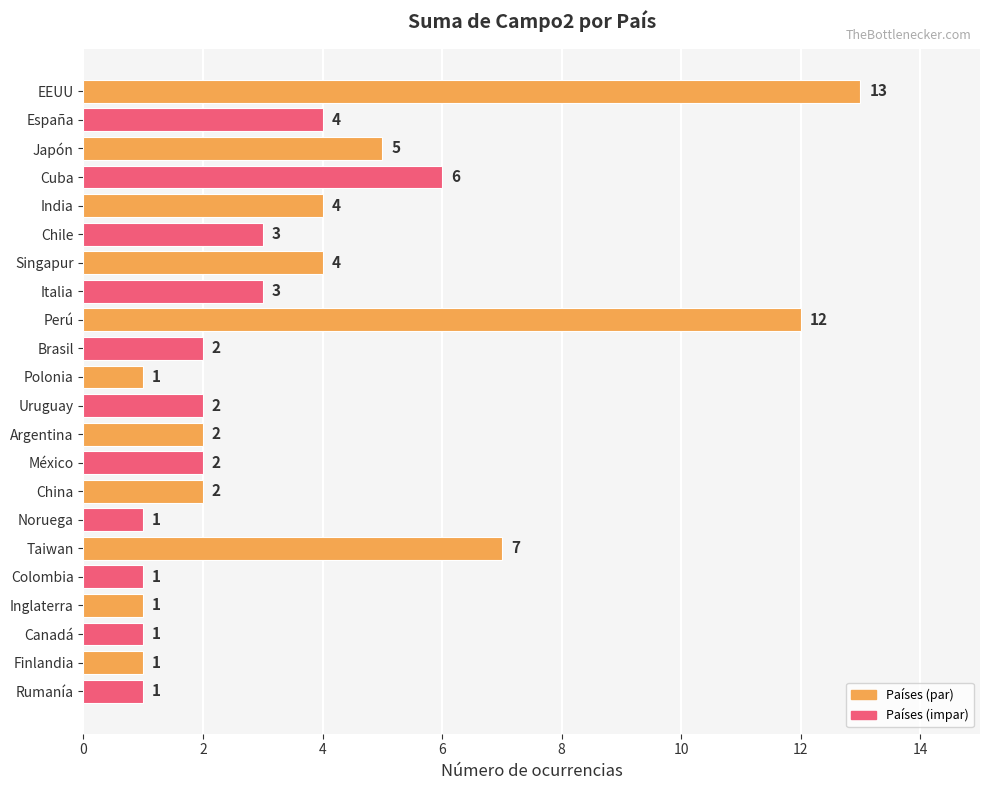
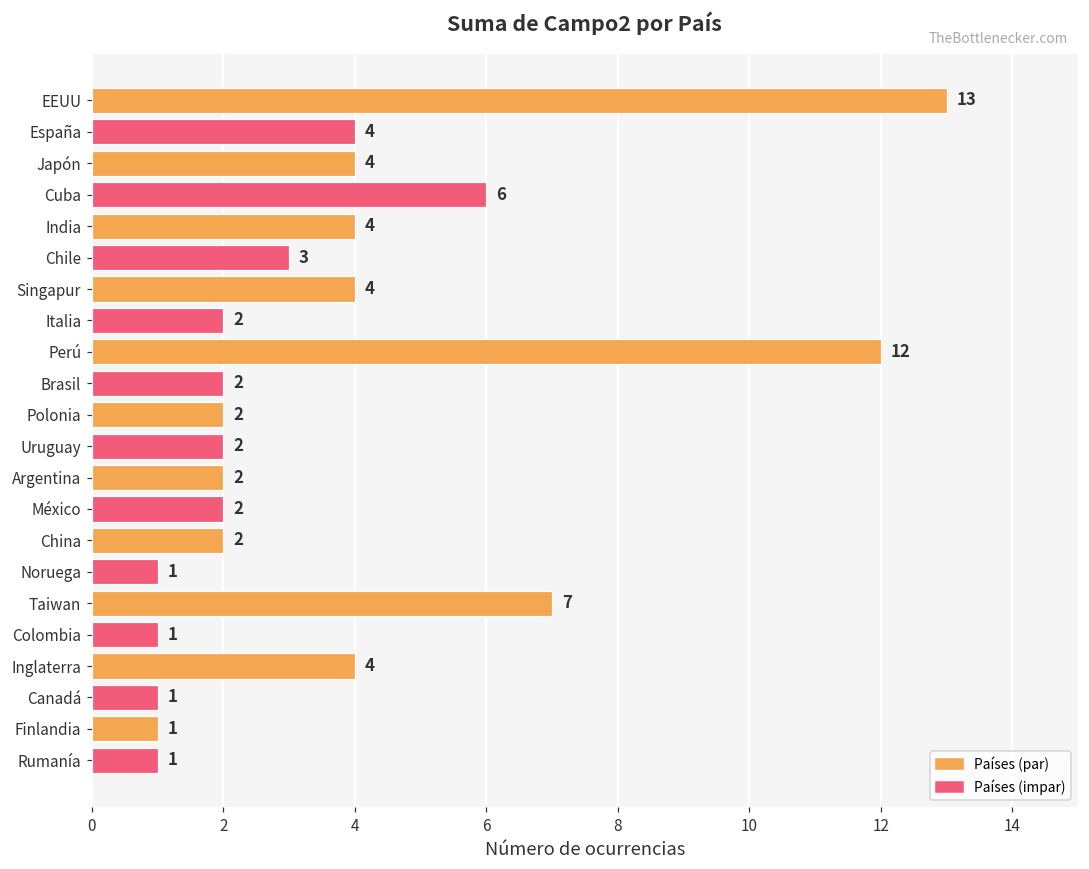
Japón: 5 -> 4
Italia: 3 -> 2
Polonia: 1 -> 2
Inglaterra: 1 -> 4
